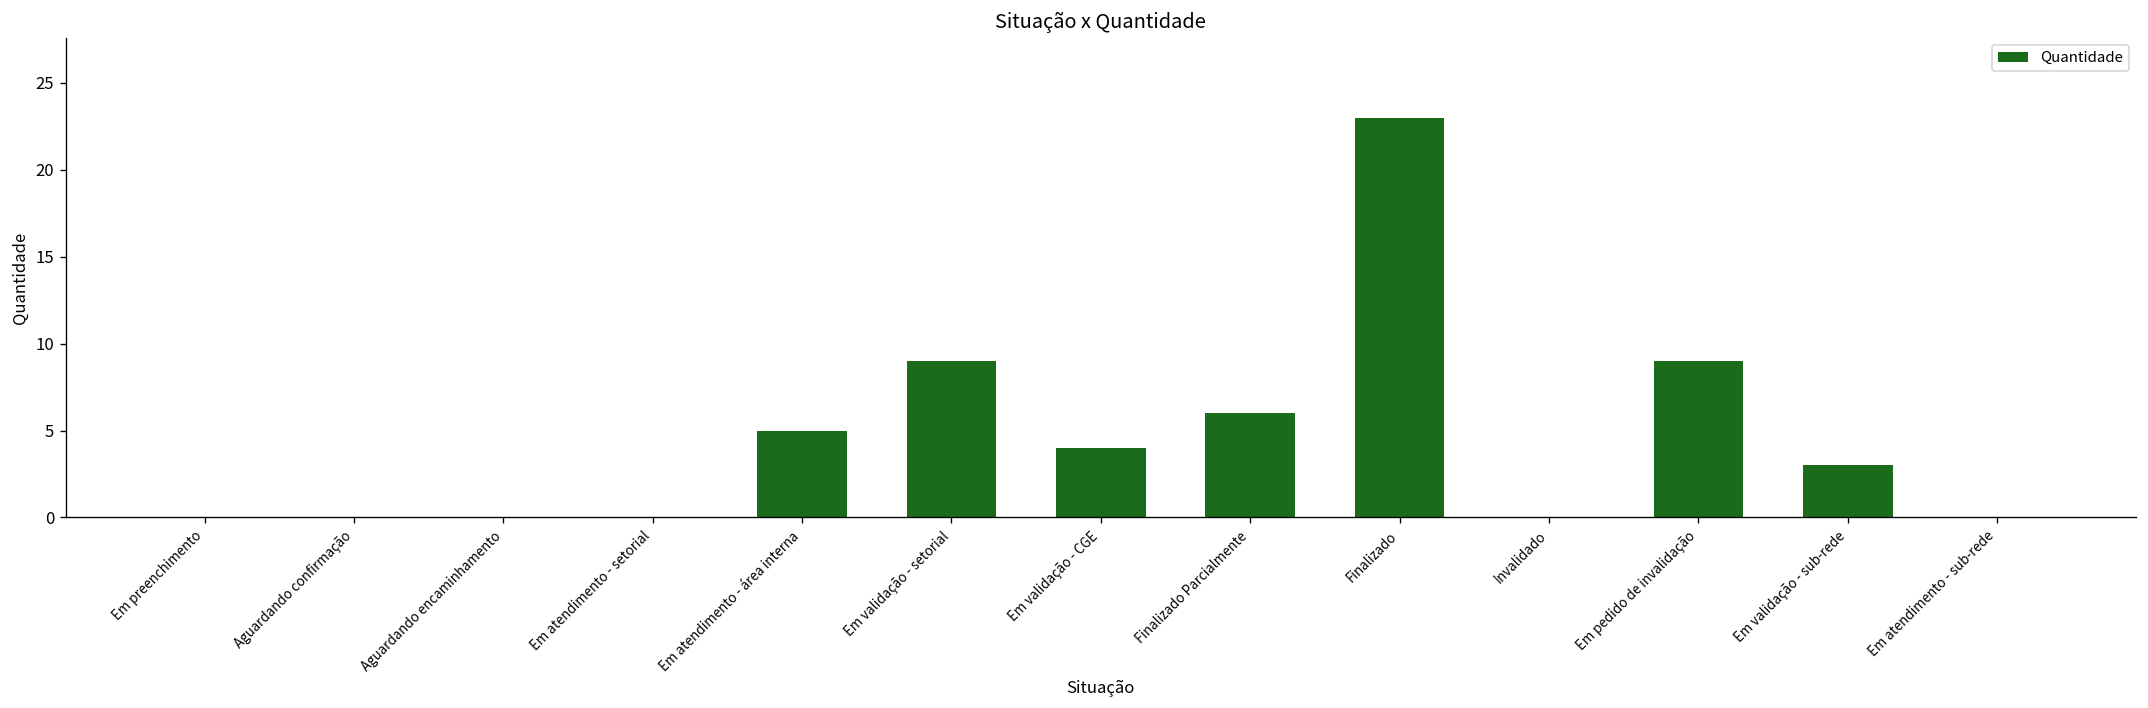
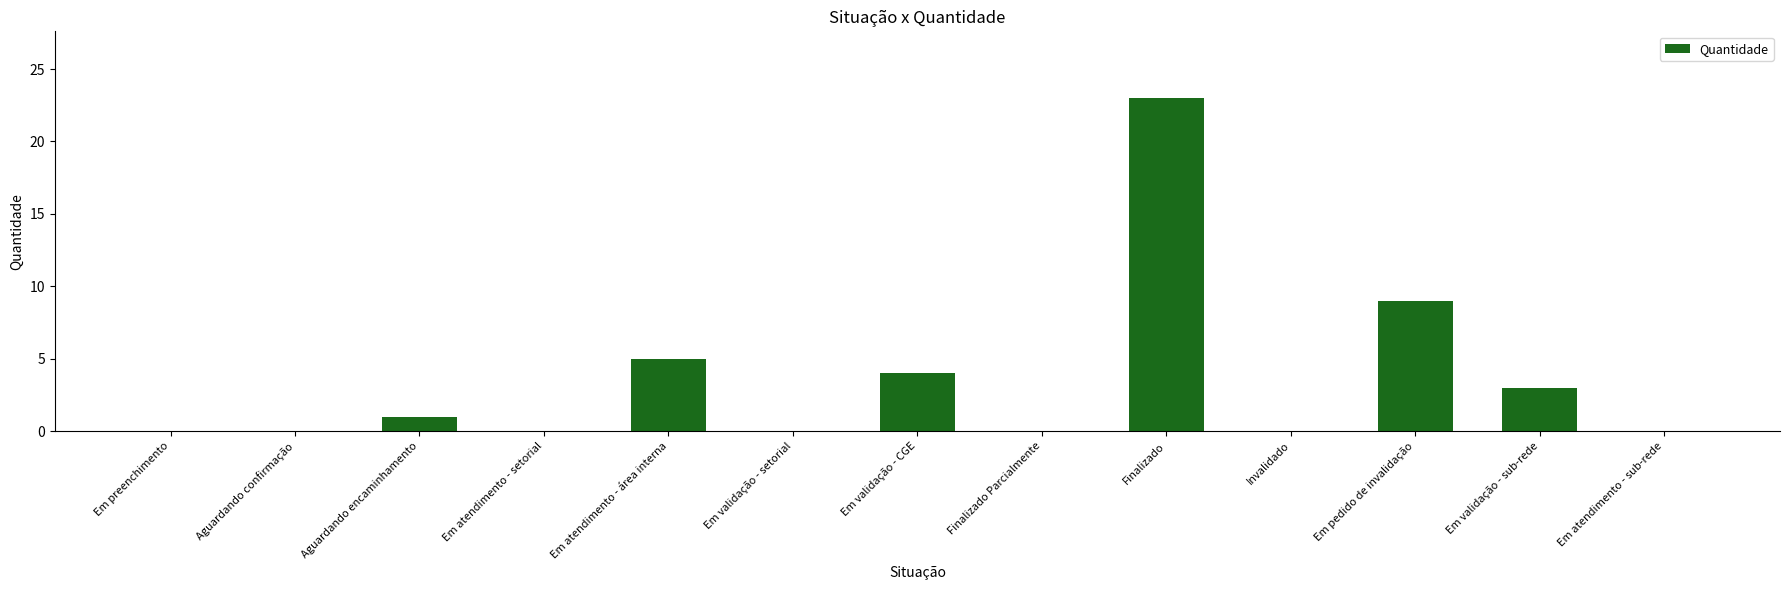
Aguardando encaminhamento: 0 -> 1
Em validação - setorial: 9 -> 0
Finalizado Parcialmente: 6 -> 0
